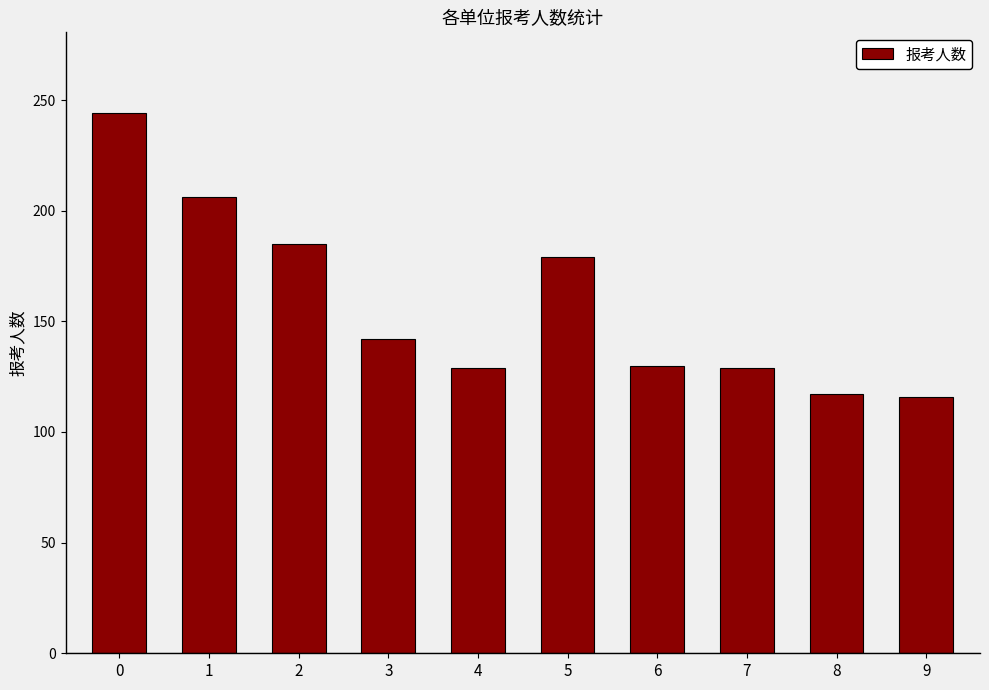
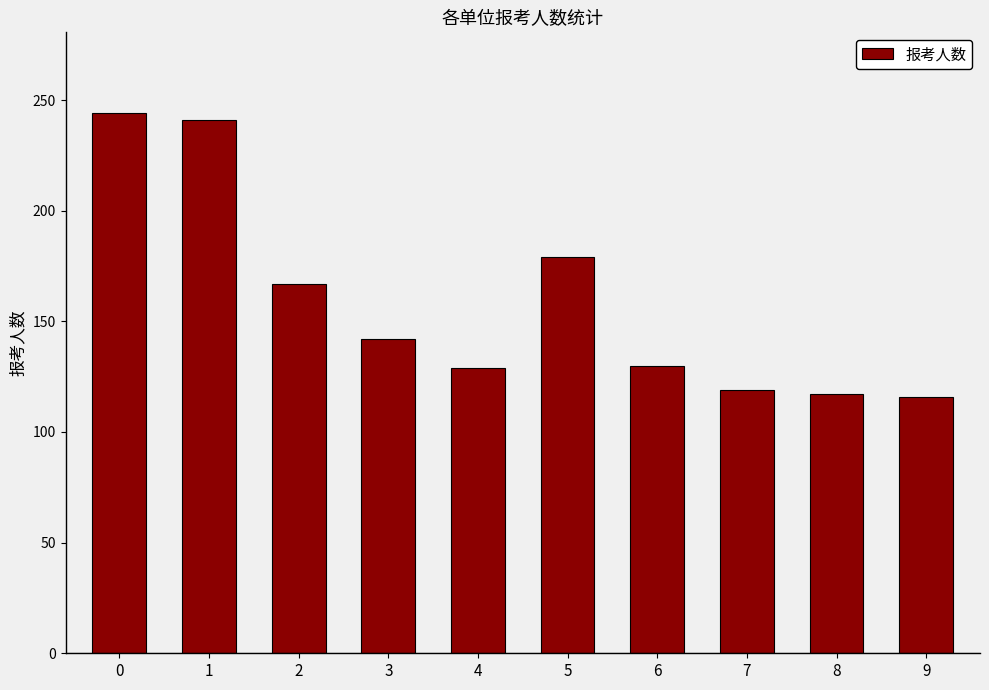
1: 206 -> 241
2: 185 -> 167
7: 129 -> 119
